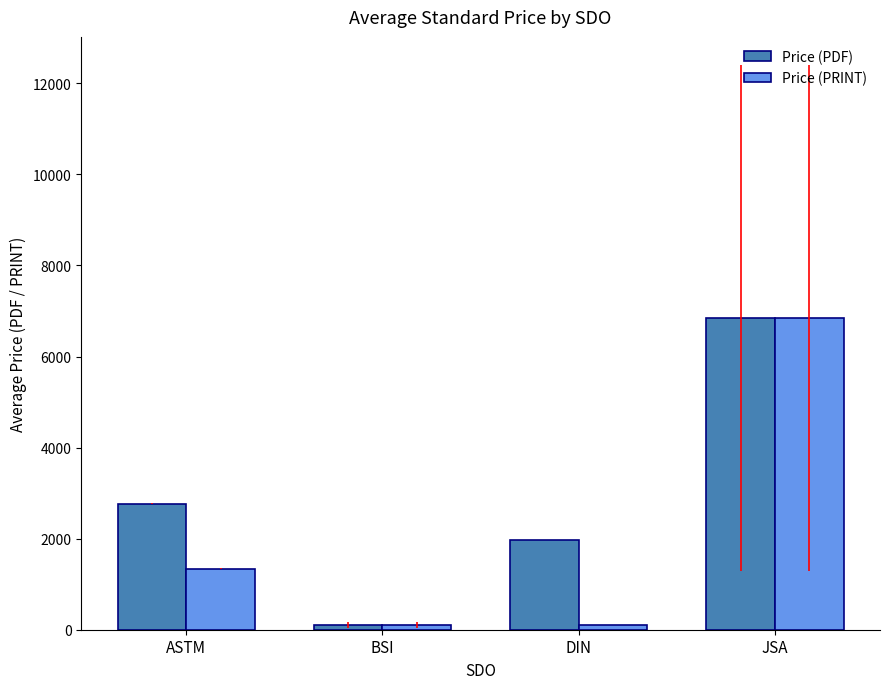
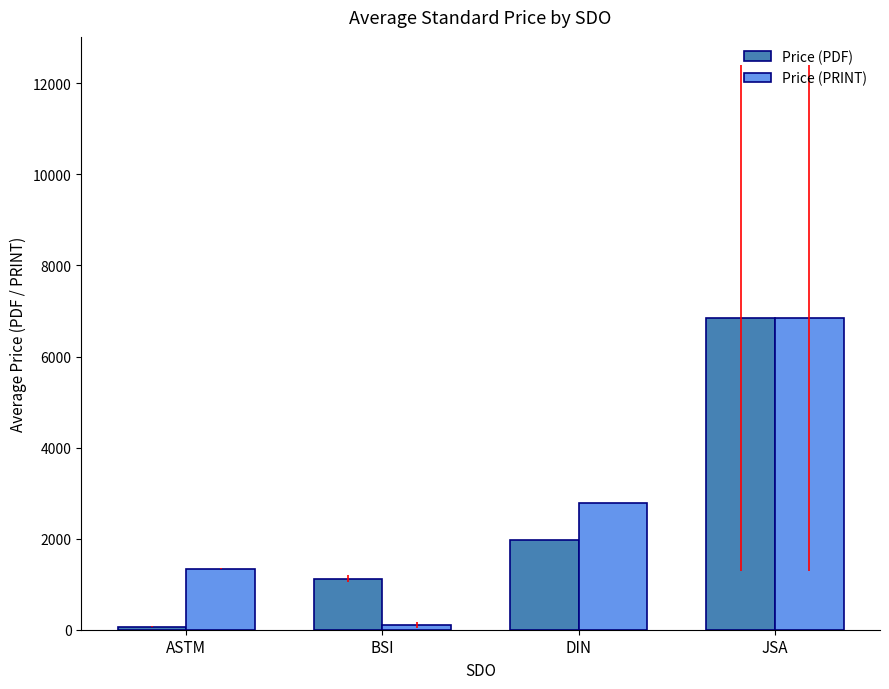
Price (PDF), ASTM: 2800 -> 100
Price (PDF), BSI: 100 -> 1100
Price (PRINT), DIN: 100 -> 2800
